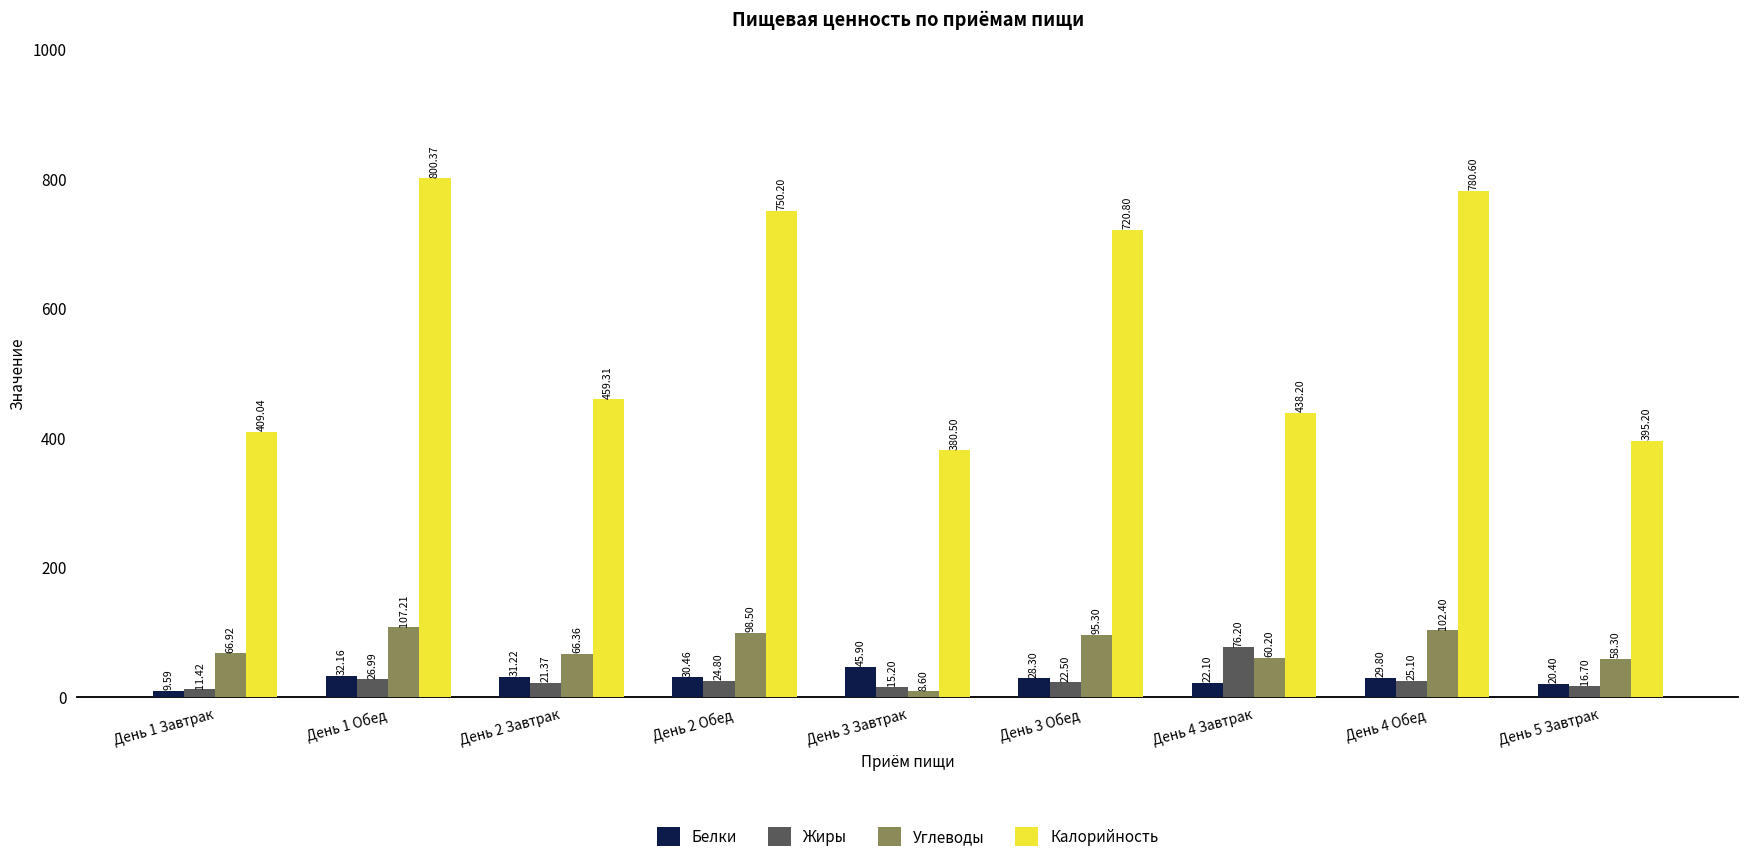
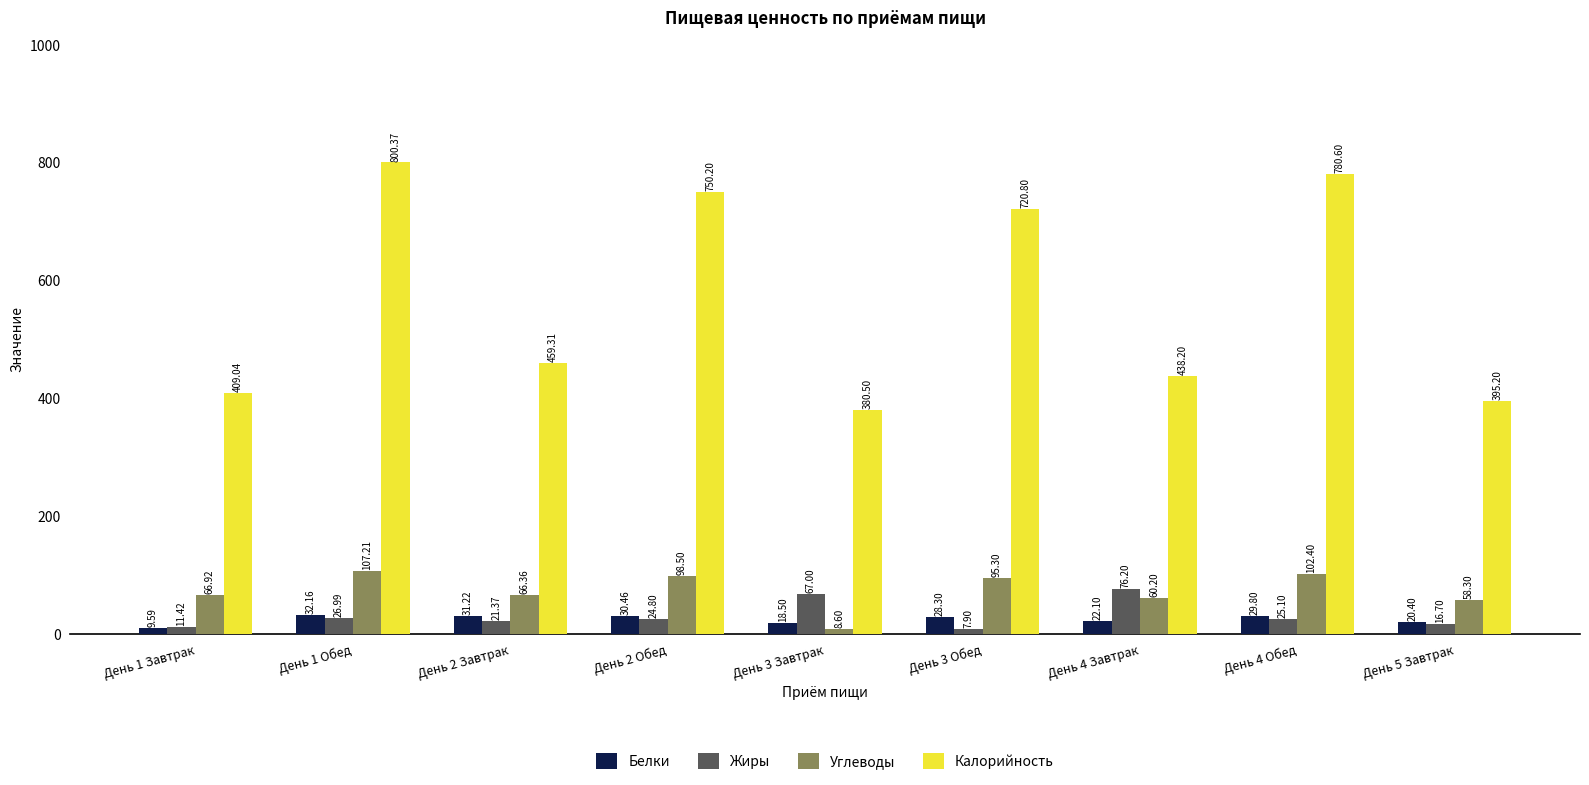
Белки, День 3 Завтрак: 45.90 -> 18.50
Жиры, День 3 Завтрак: 15.20 -> 67.00
Жиры, День 3 Обед: 22.50 -> 7.90
